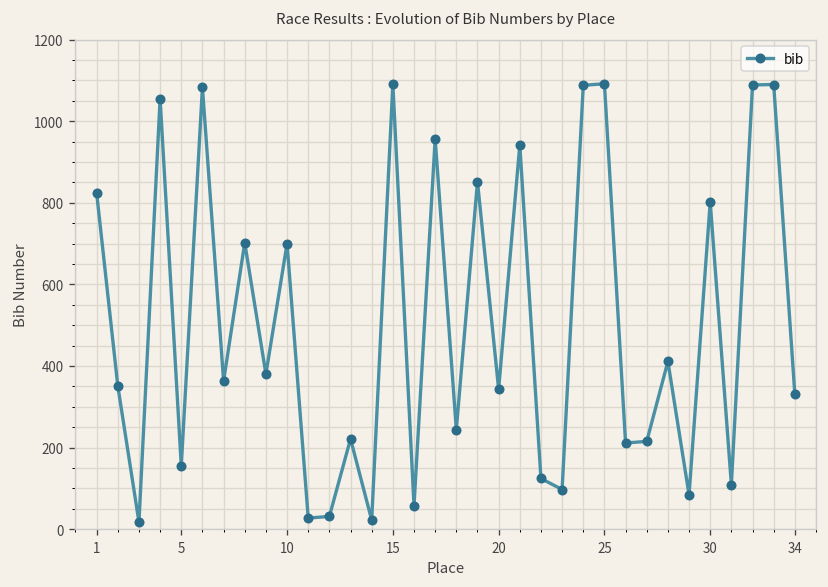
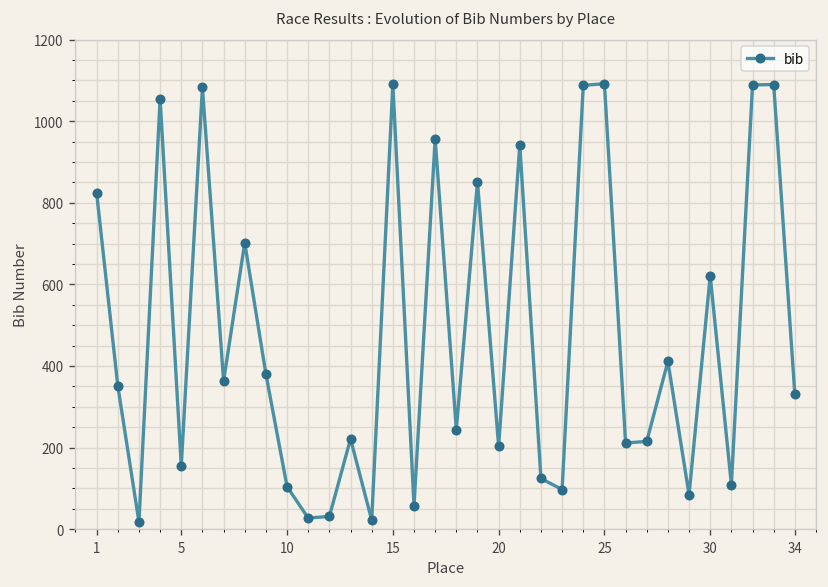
10: 700 -> 100
20: 340 -> 200
30: 800 -> 620
